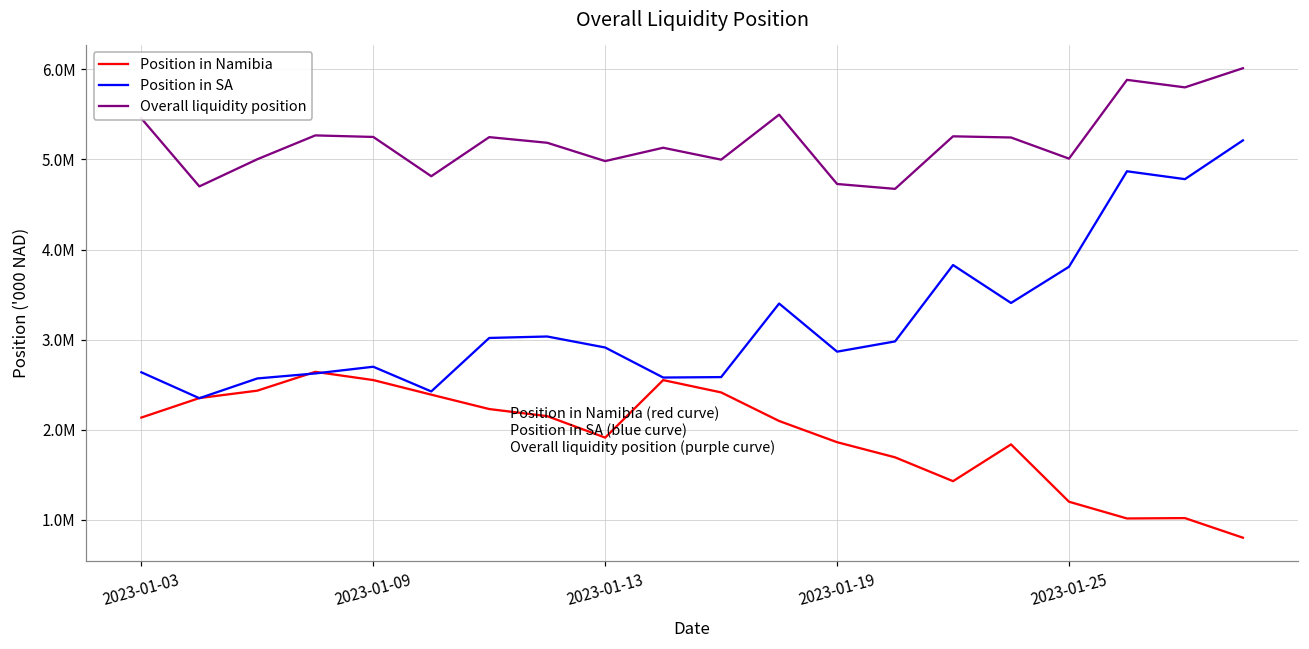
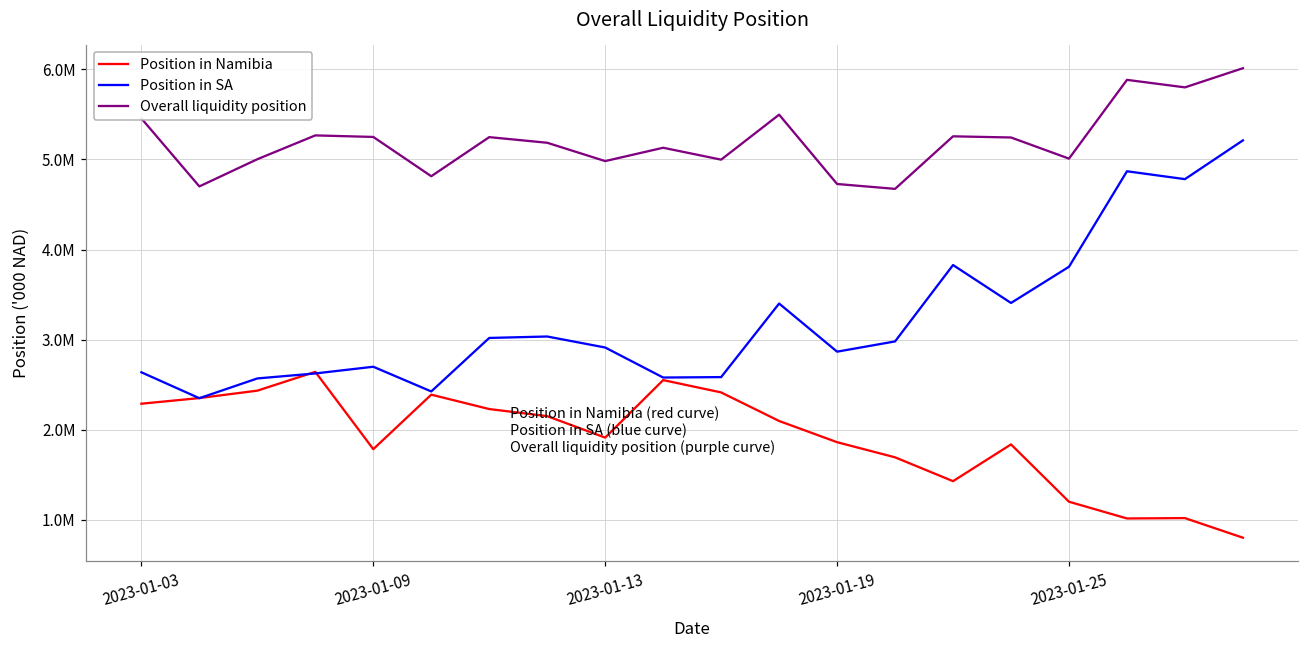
Position in Namibia, 2023-01-03: 2100000 -> 2300000
Position in Namibia, 2023-01-09: 2600000 -> 1800000
